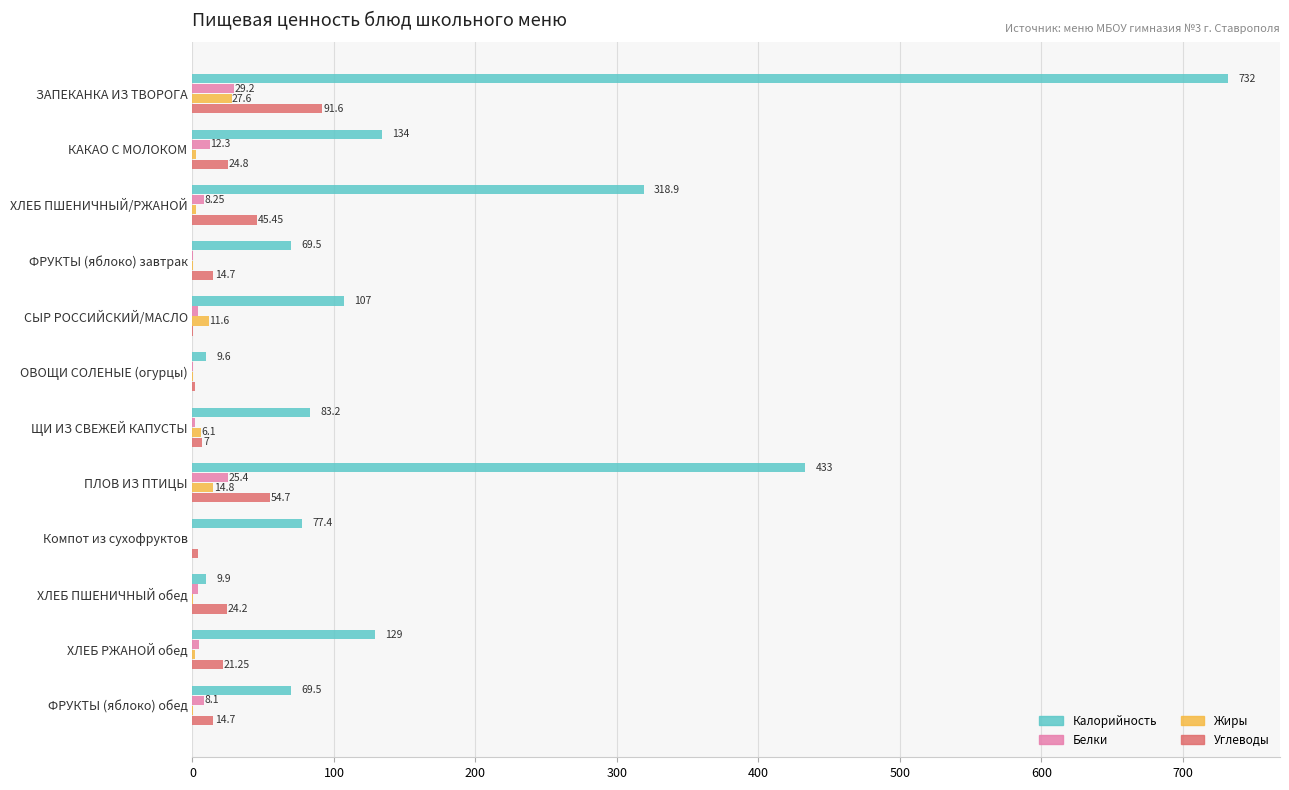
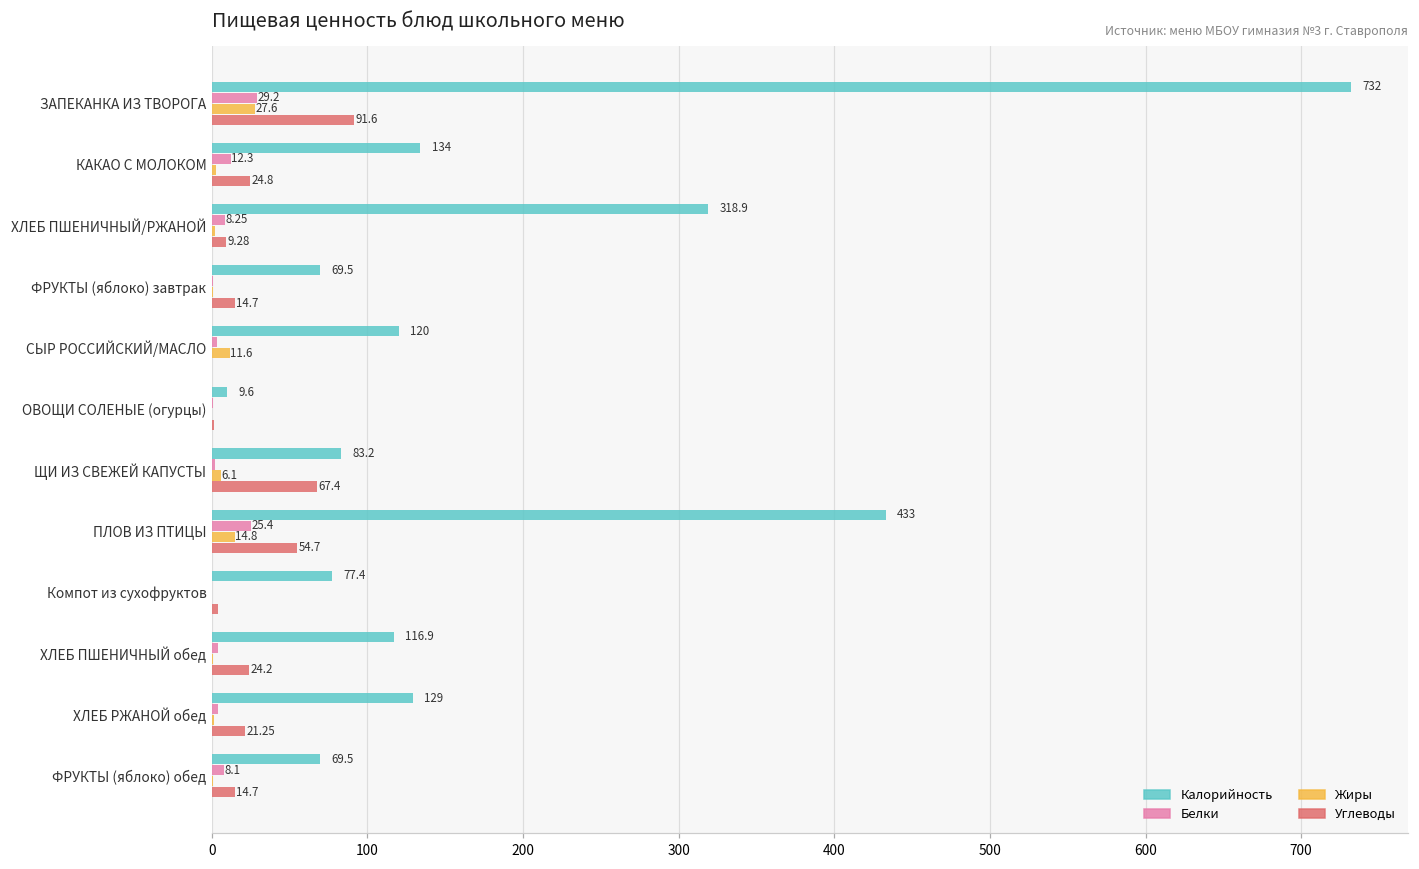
Углеводы, ХЛЕБ ПШЕНИЧНЫЙ/РЖАНОЙ: 45.45 -> 9.28
Калорийность, СЫР РОССИЙСКИЙ/МАСЛО: 107 -> 120
Углеводы, ЩИ ИЗ СВЕЖЕЙ КАПУСТЫ: 7 -> 67.4
Калорийность, ХЛЕБ ПШЕНИЧНЫЙ обед: 9.9 -> 116.9
